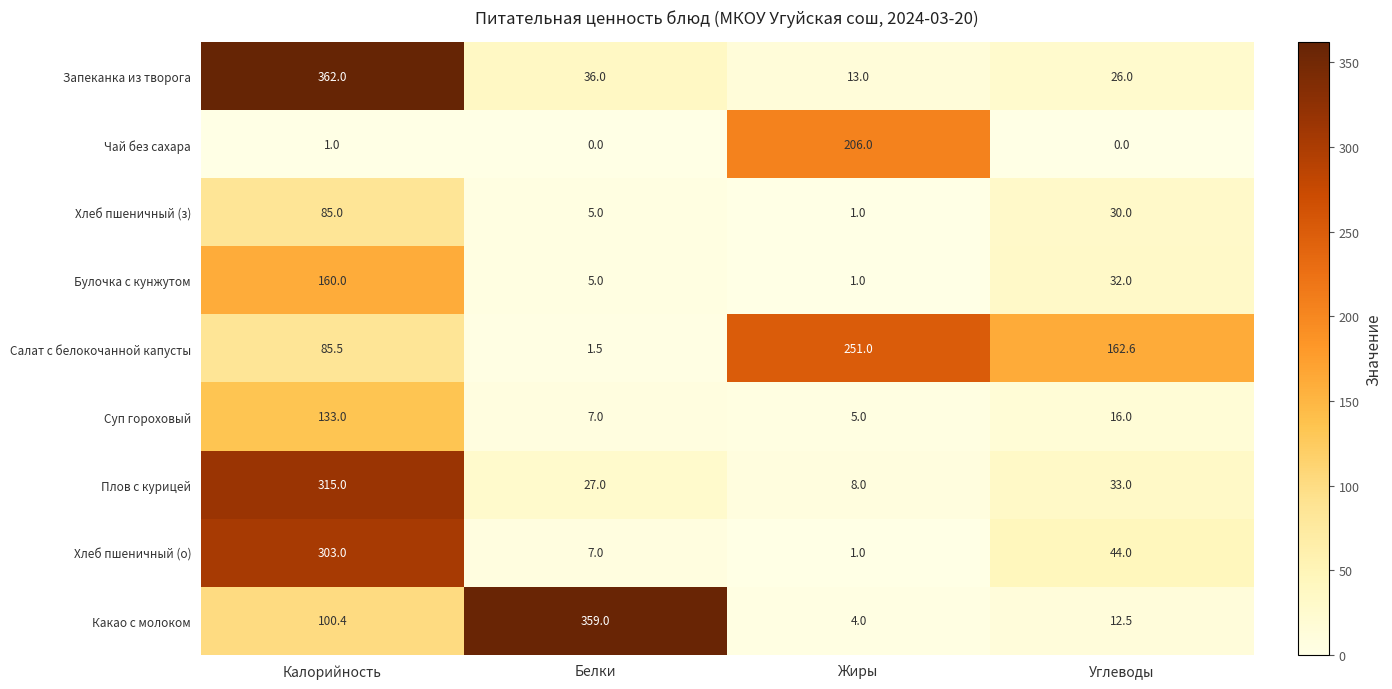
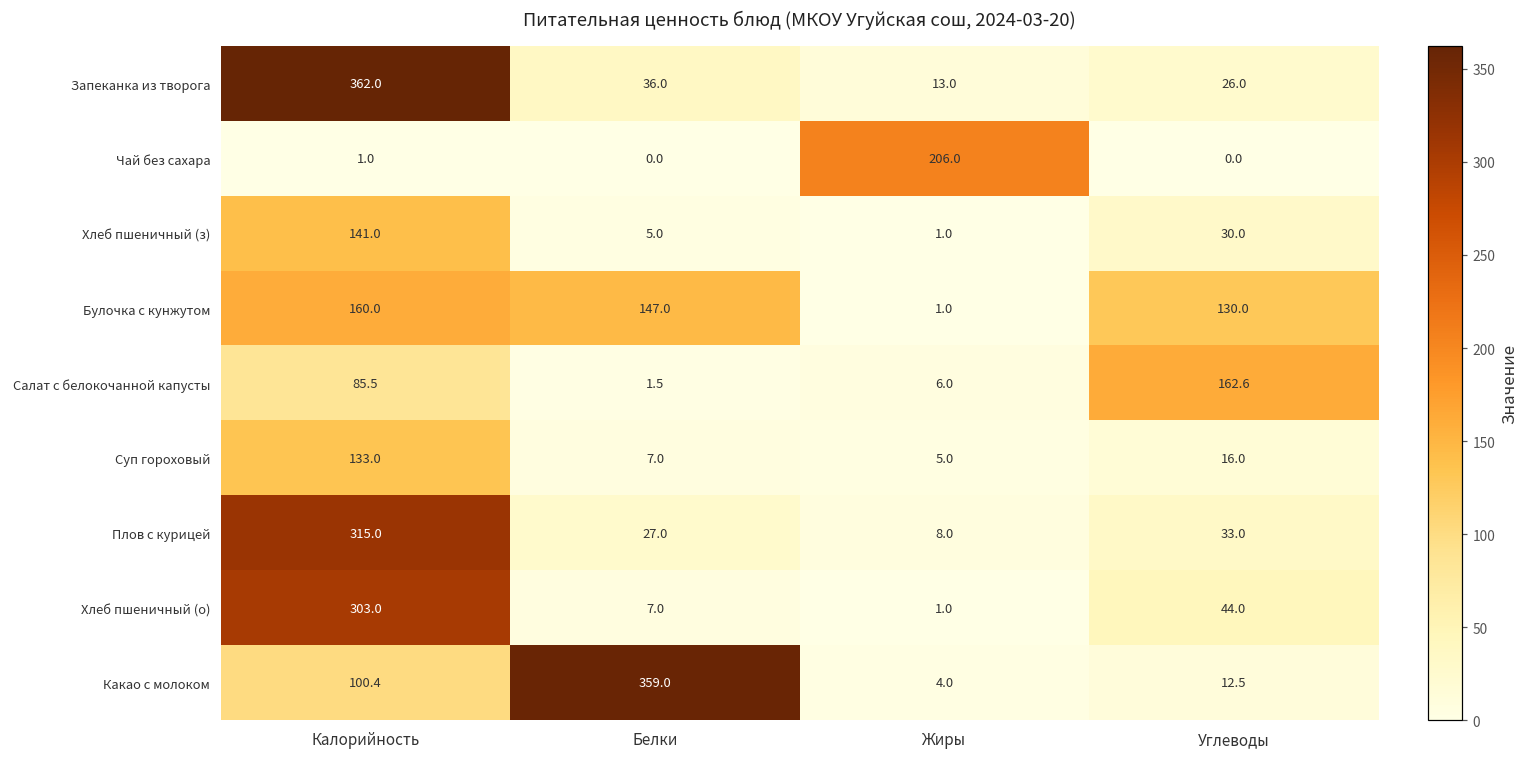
Хлеб пшеничный (з), Калорийность: 85.0 -> 141.0
Булочка с кунжутом, Белки: 5.0 -> 147.0
Булочка с кунжутом, Углеводы: 32.0 -> 130.0
Салат с белокочанной капусты, Жиры: 251.0 -> 6.0
